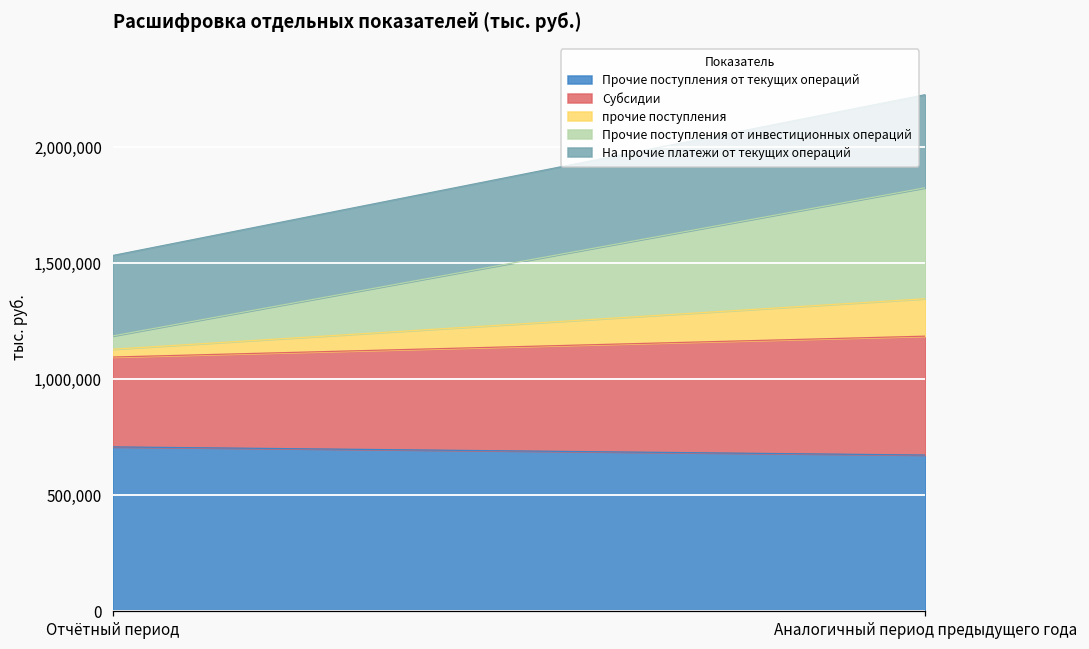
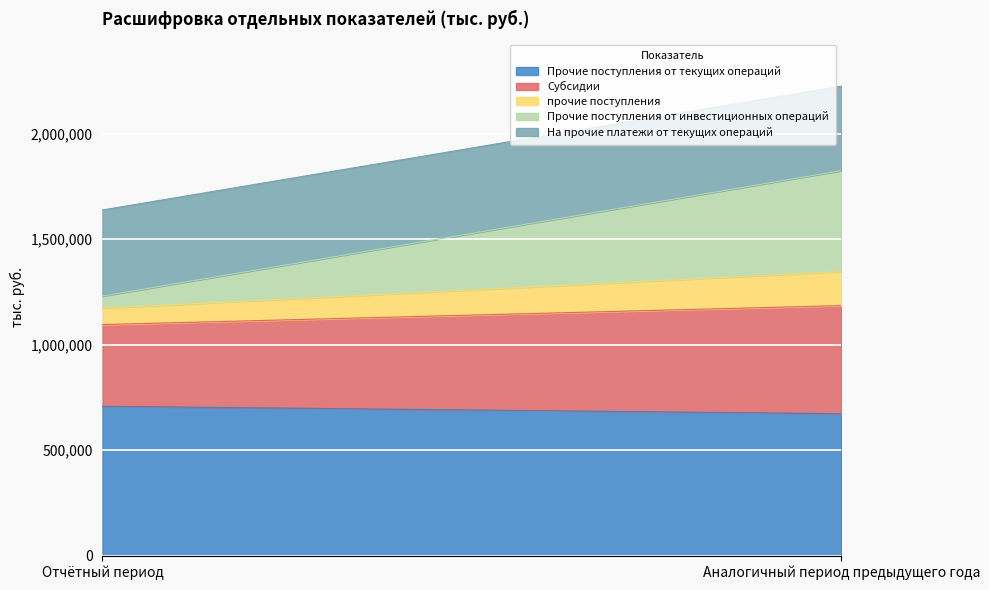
прочие поступления, Отчётный период: 30,000 -> 80,000
На прочие платежи от текущих операций, Отчётный период: 350,000 -> 410,000
